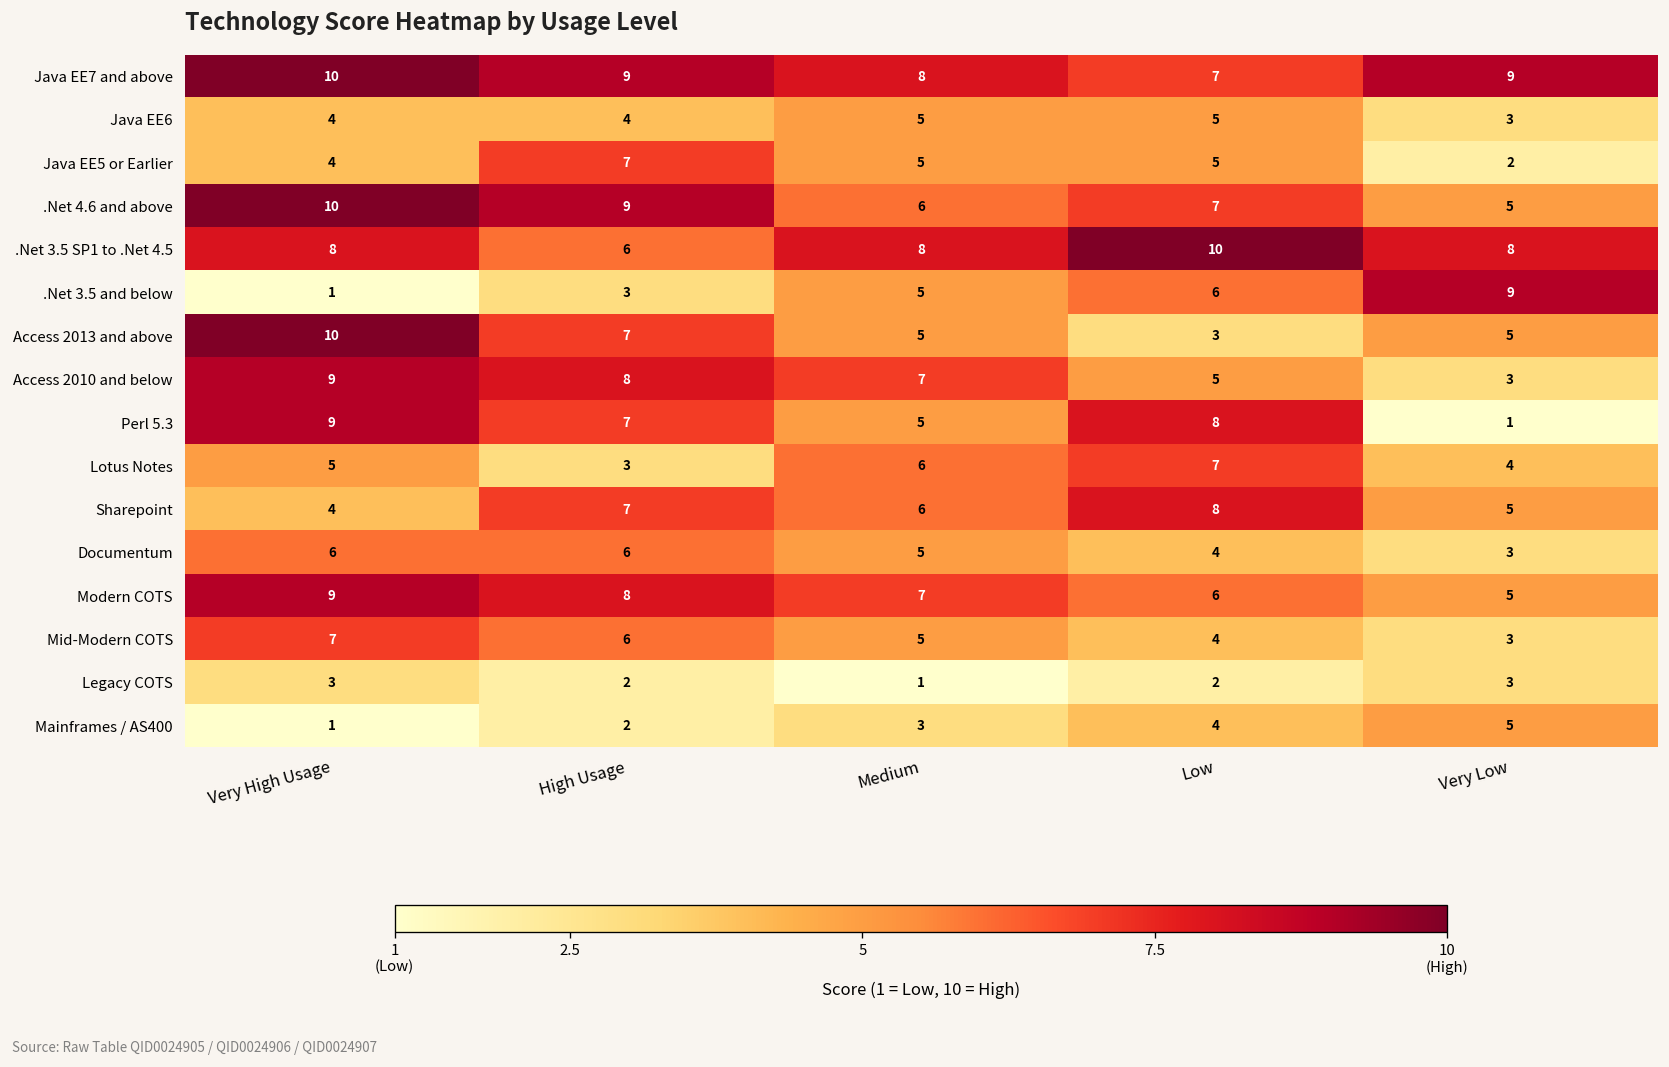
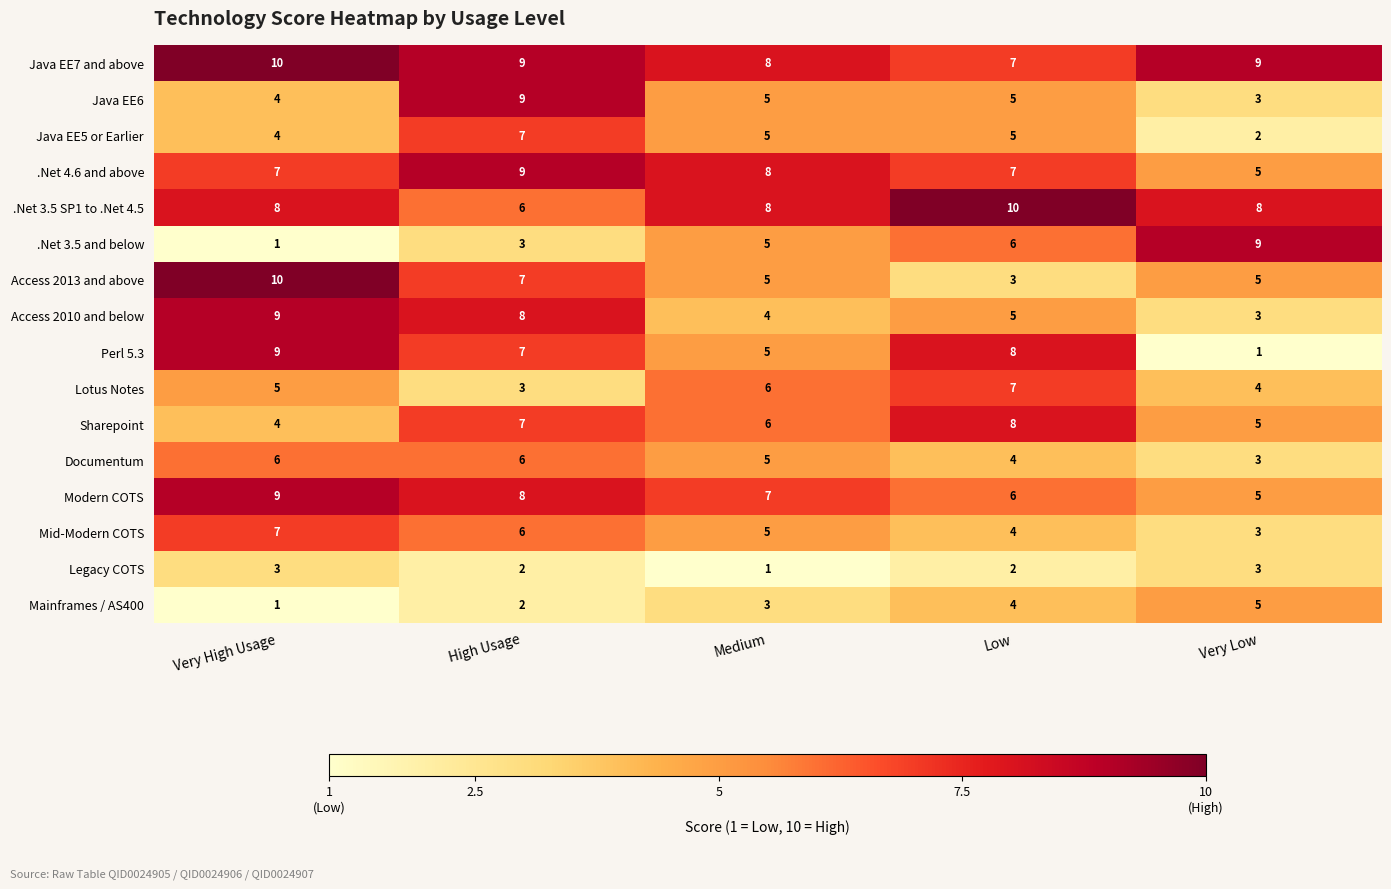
Java EE6, High Usage: 4 -> 9
.Net 4.6 and above, Very High Usage: 10 -> 7
.Net 4.6 and above, Medium: 6 -> 8
Access 2010 and below, Medium: 7 -> 4
